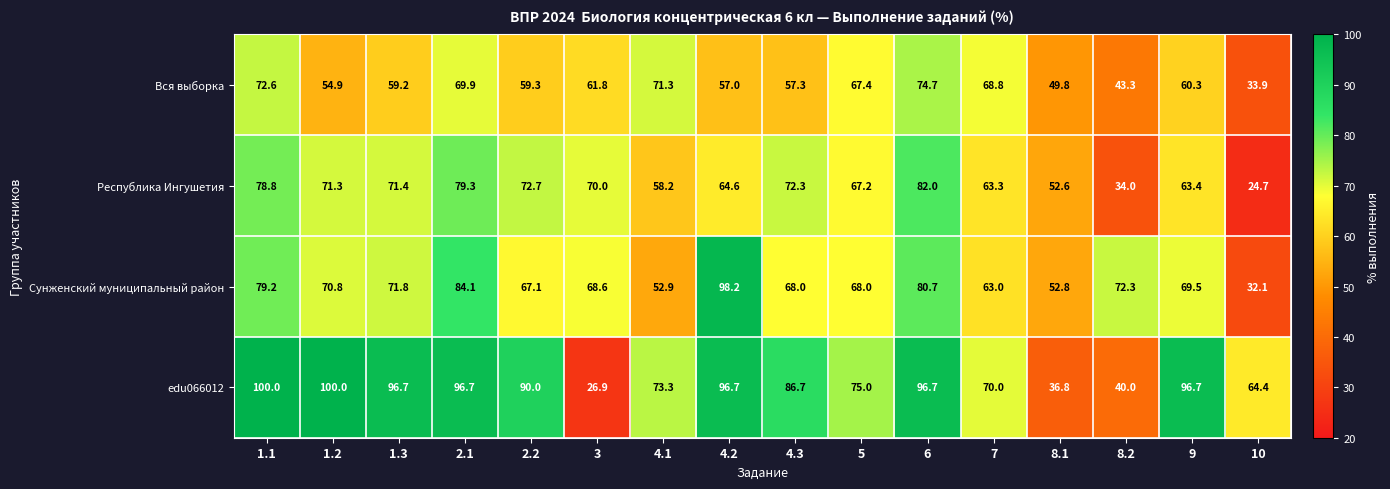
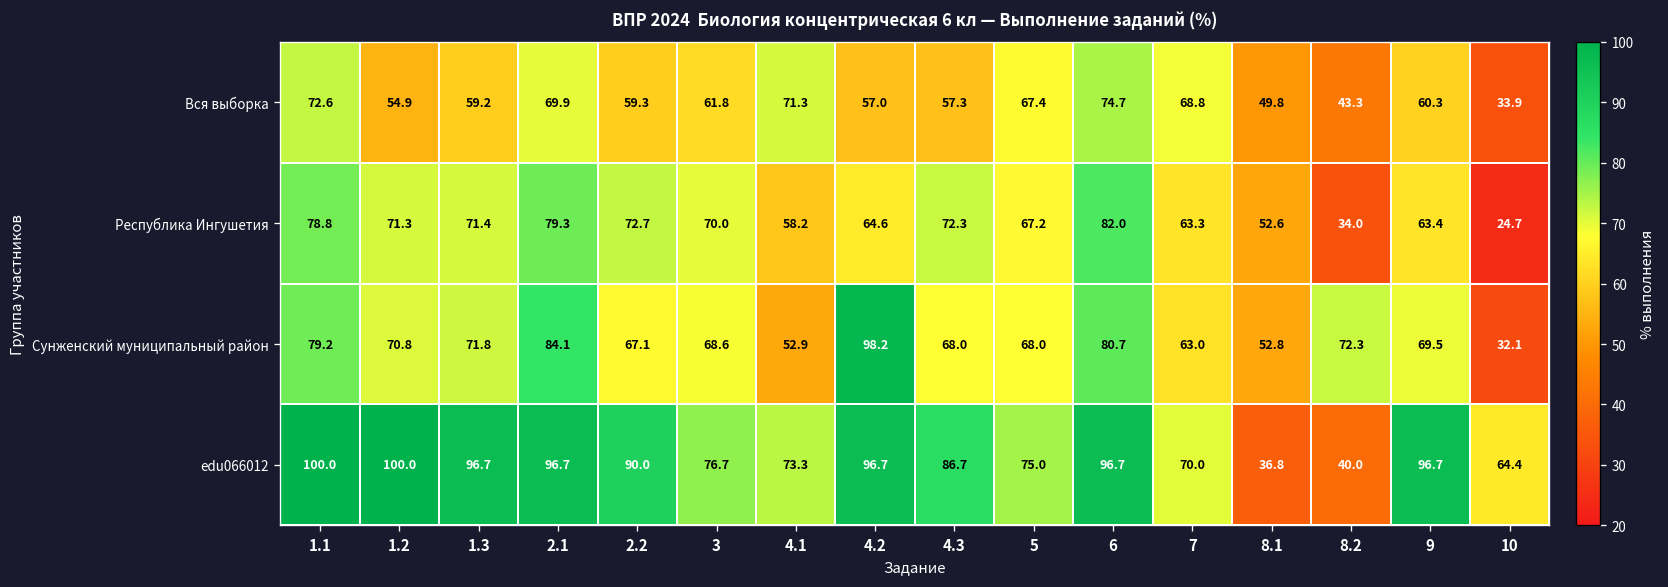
edu066012, 3: 26.9 -> 76.7
